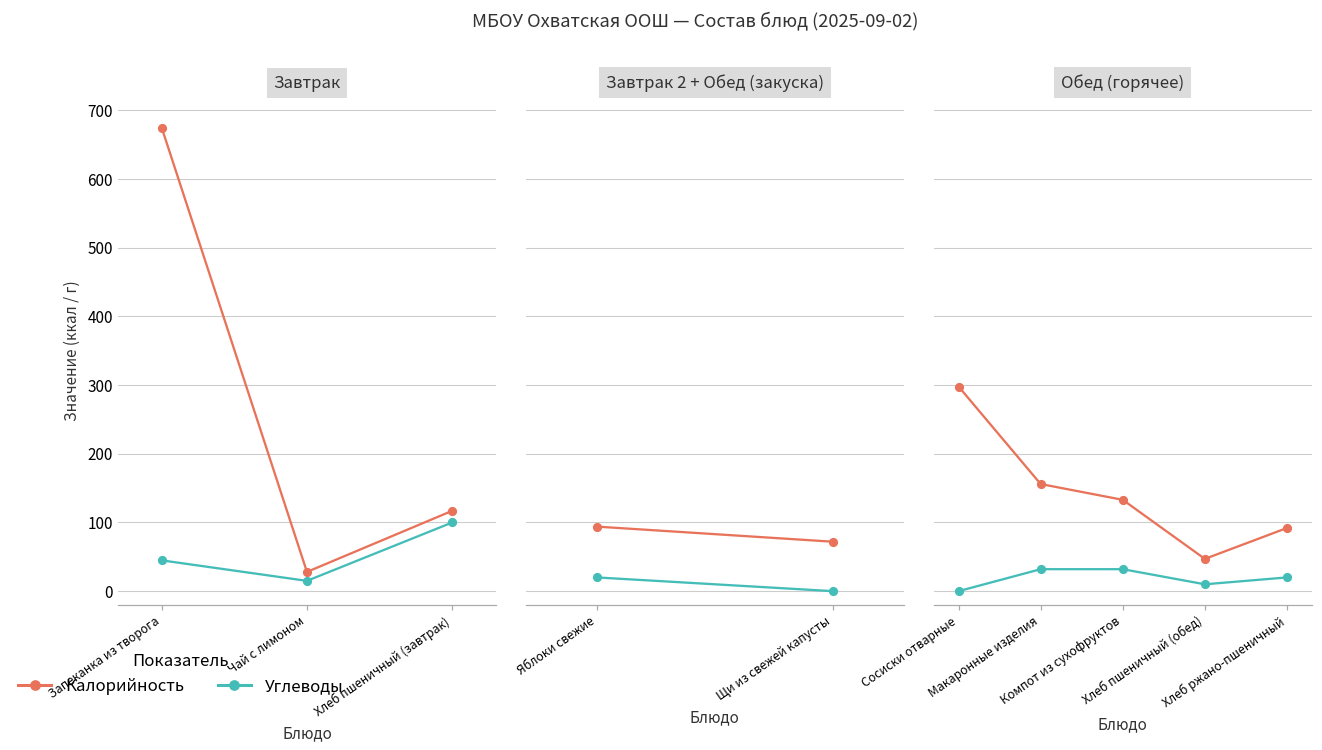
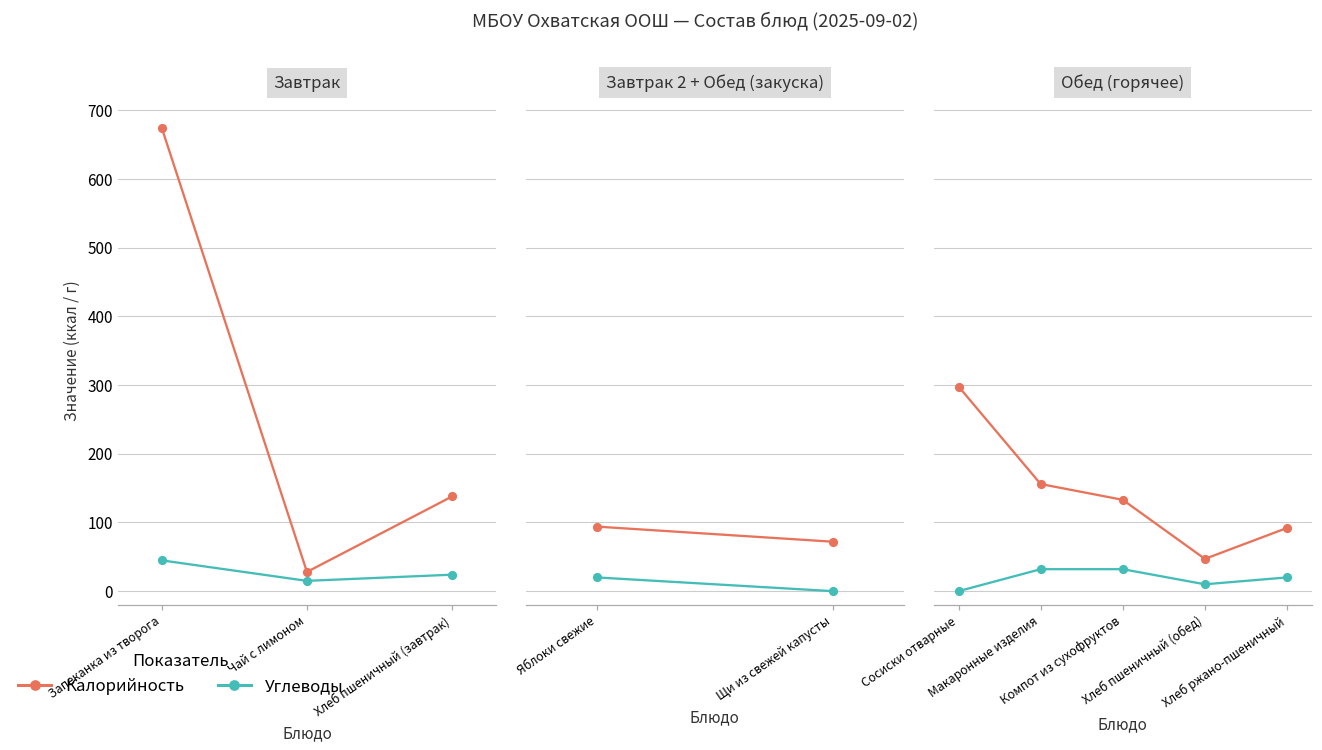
Завтрак, Калорийность, Хлеб пшеничный (завтрак): 120 -> 140
Завтрак, Углеводы, Хлеб пшеничный (завтрак): 100 -> 20
